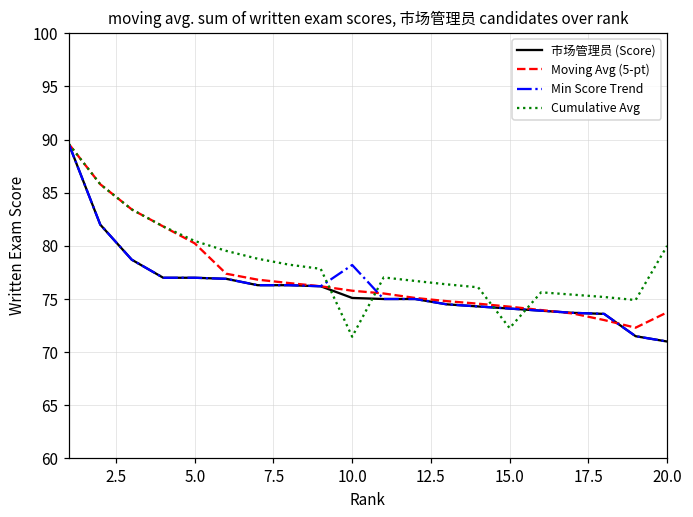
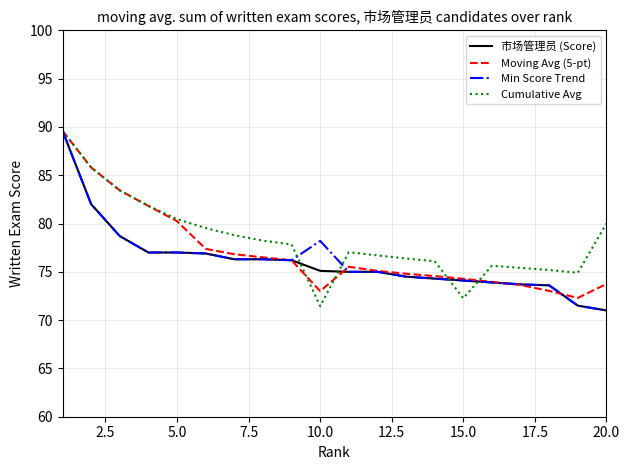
Moving Avg (5-pt), 10.0: 76 -> 73
